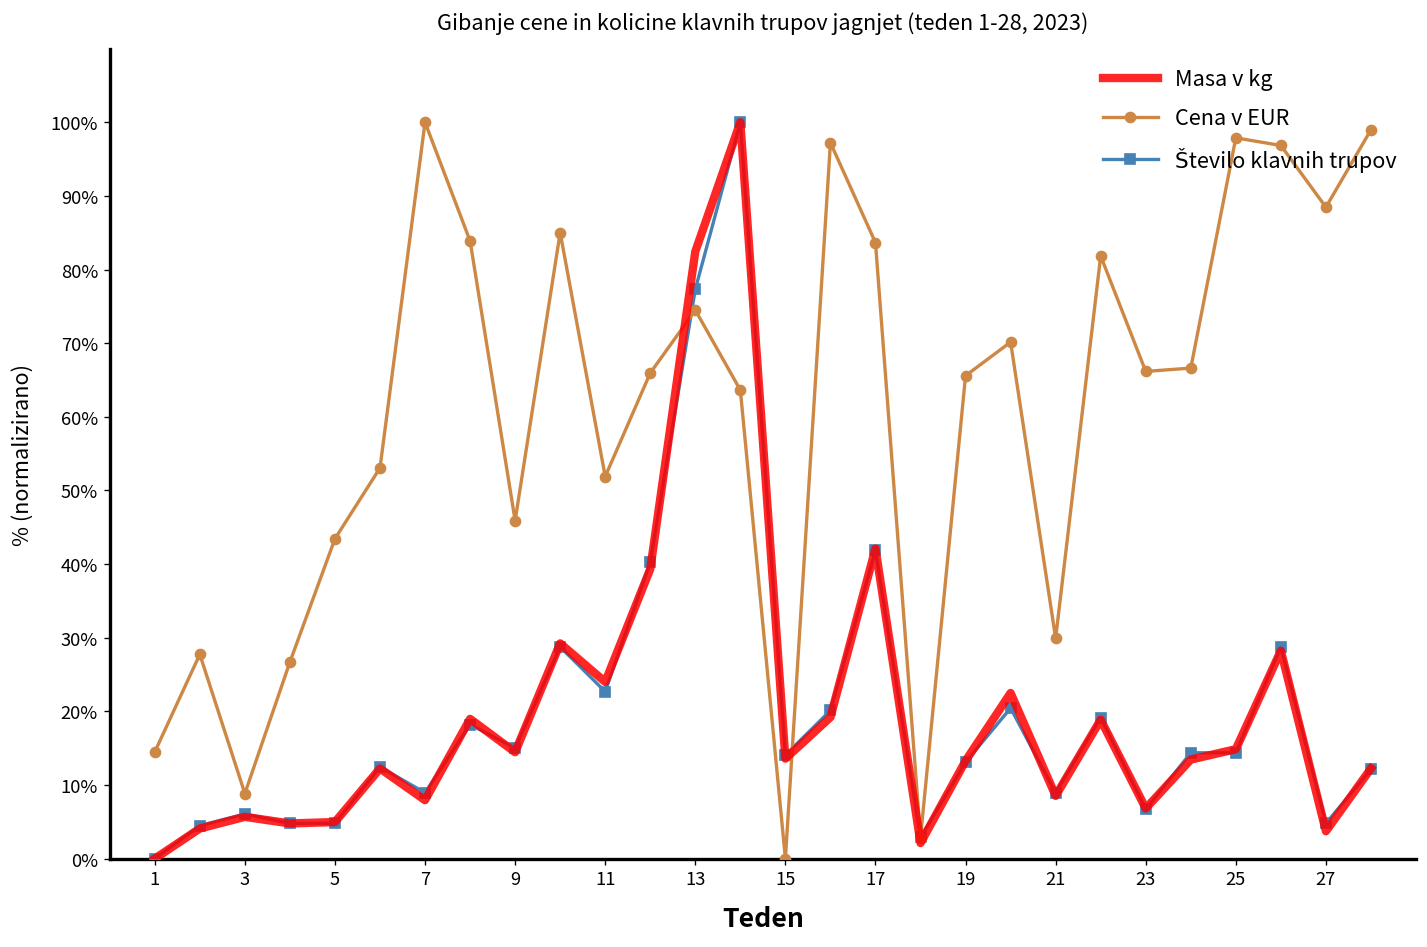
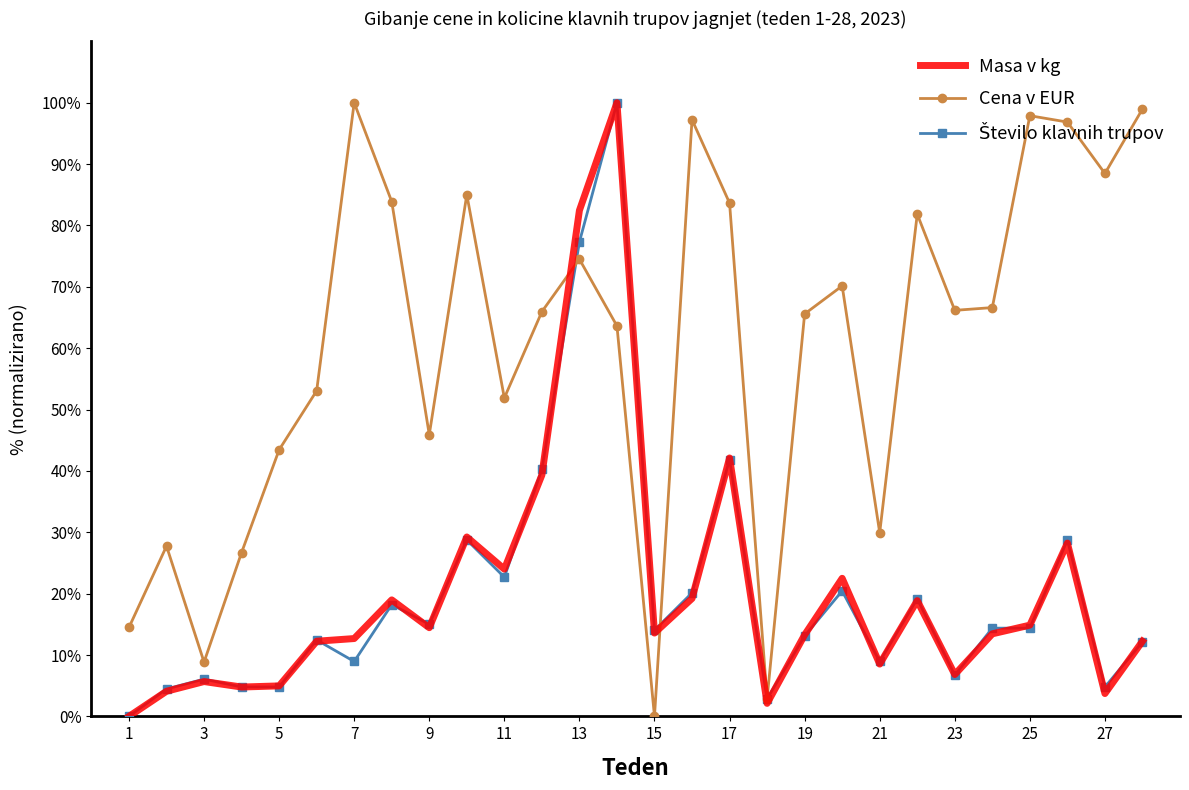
Masa v kg, 7: 8% -> 13%
